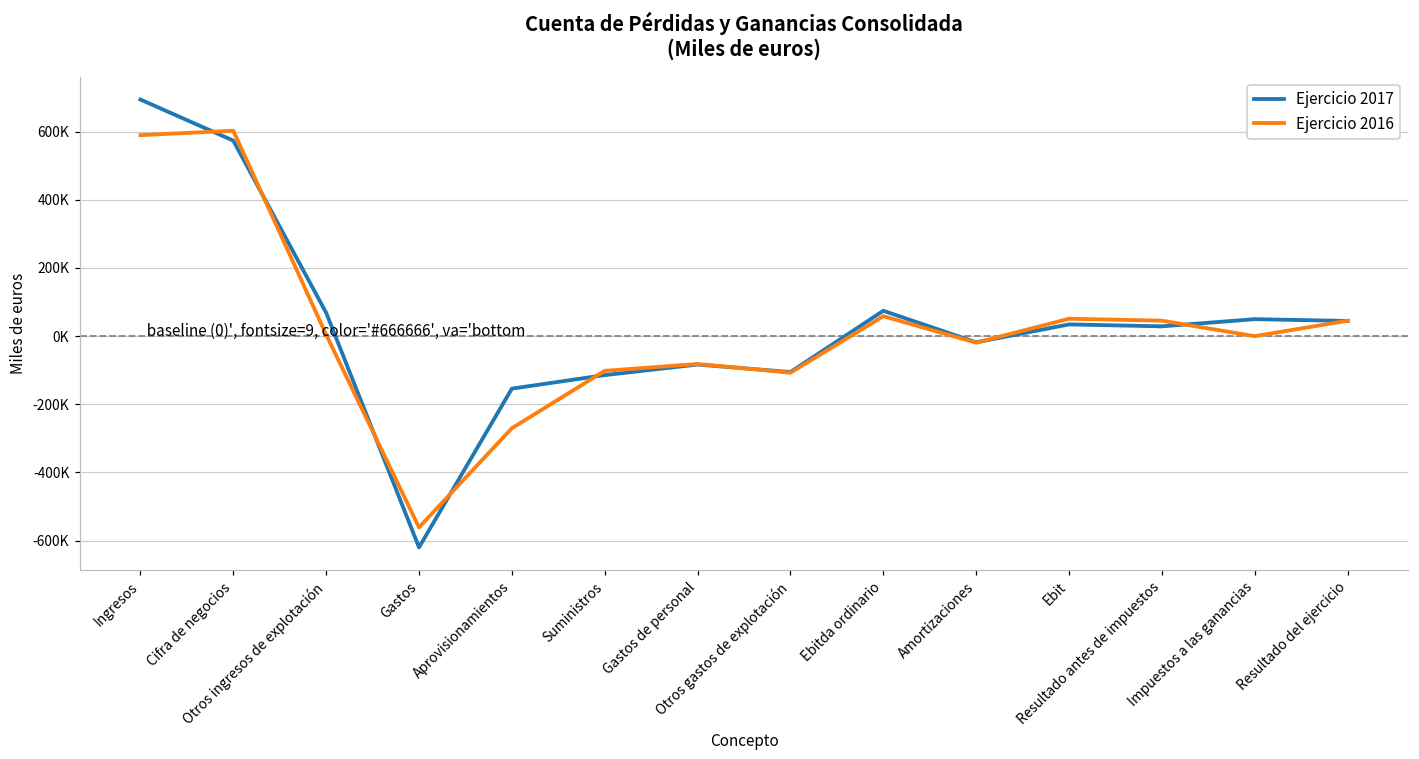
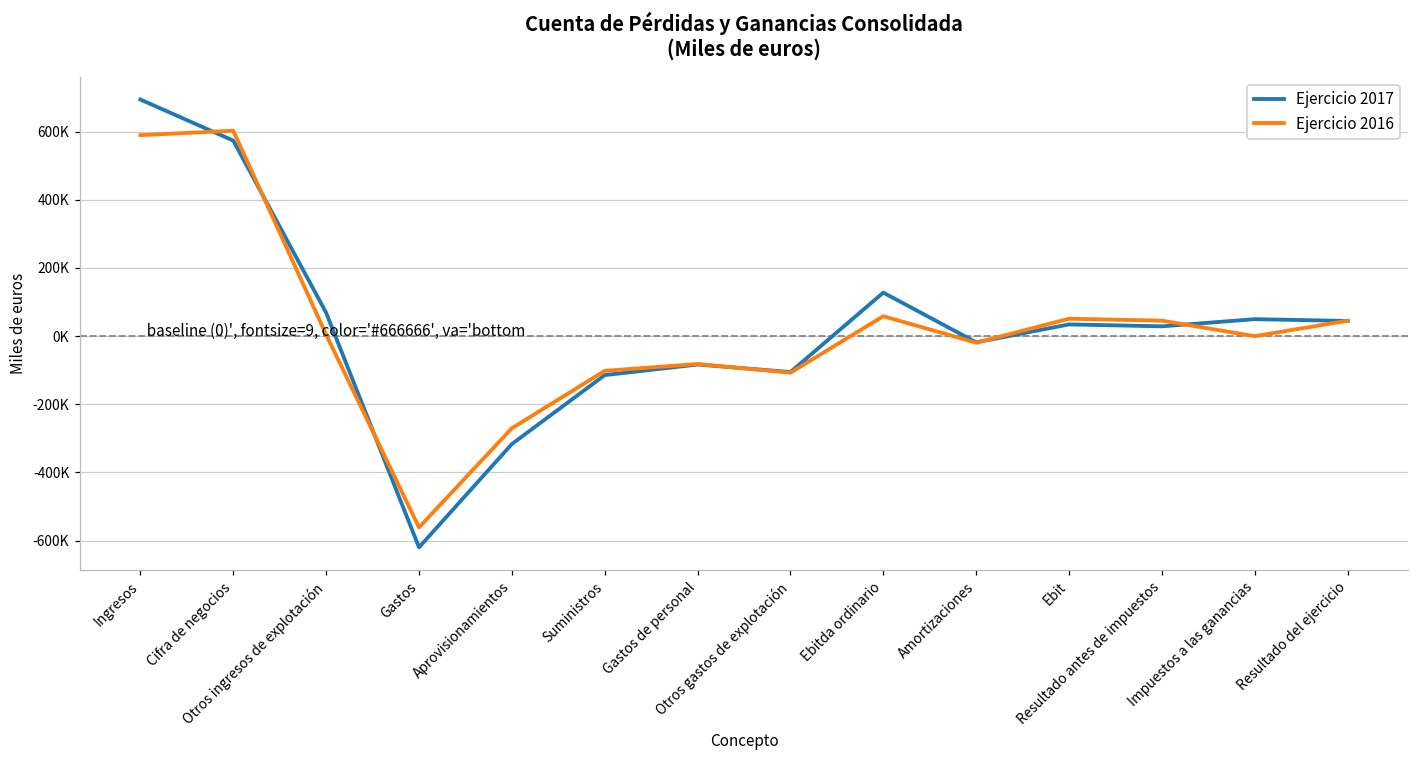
Ejercicio 2017, Aprovisionamientos: -150000 -> -320000
Ejercicio 2017, Ebitda ordinario: 70000 -> 130000
